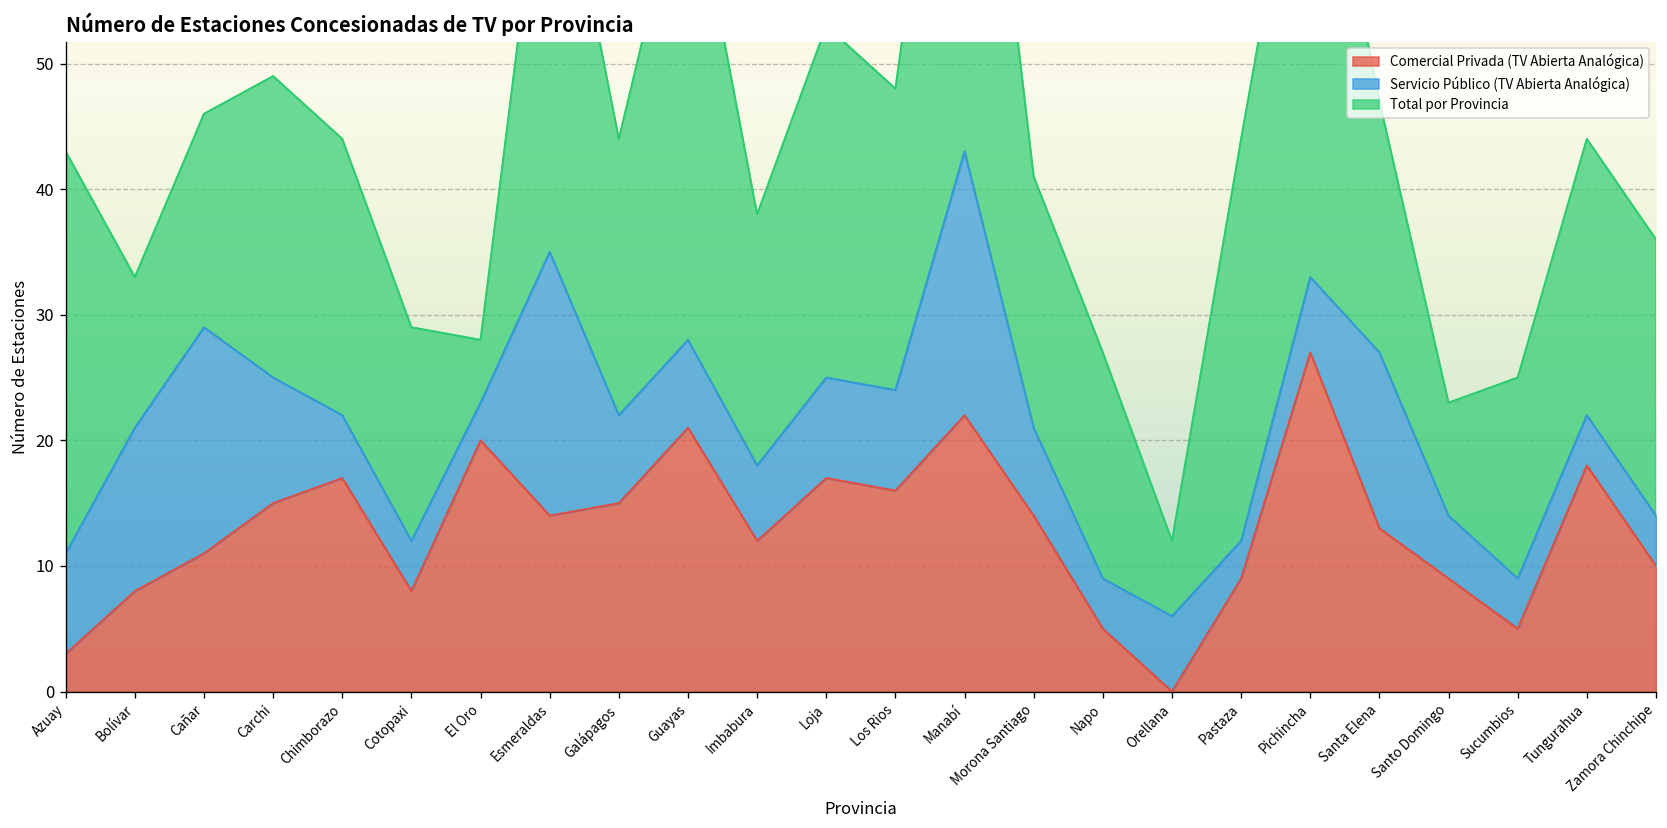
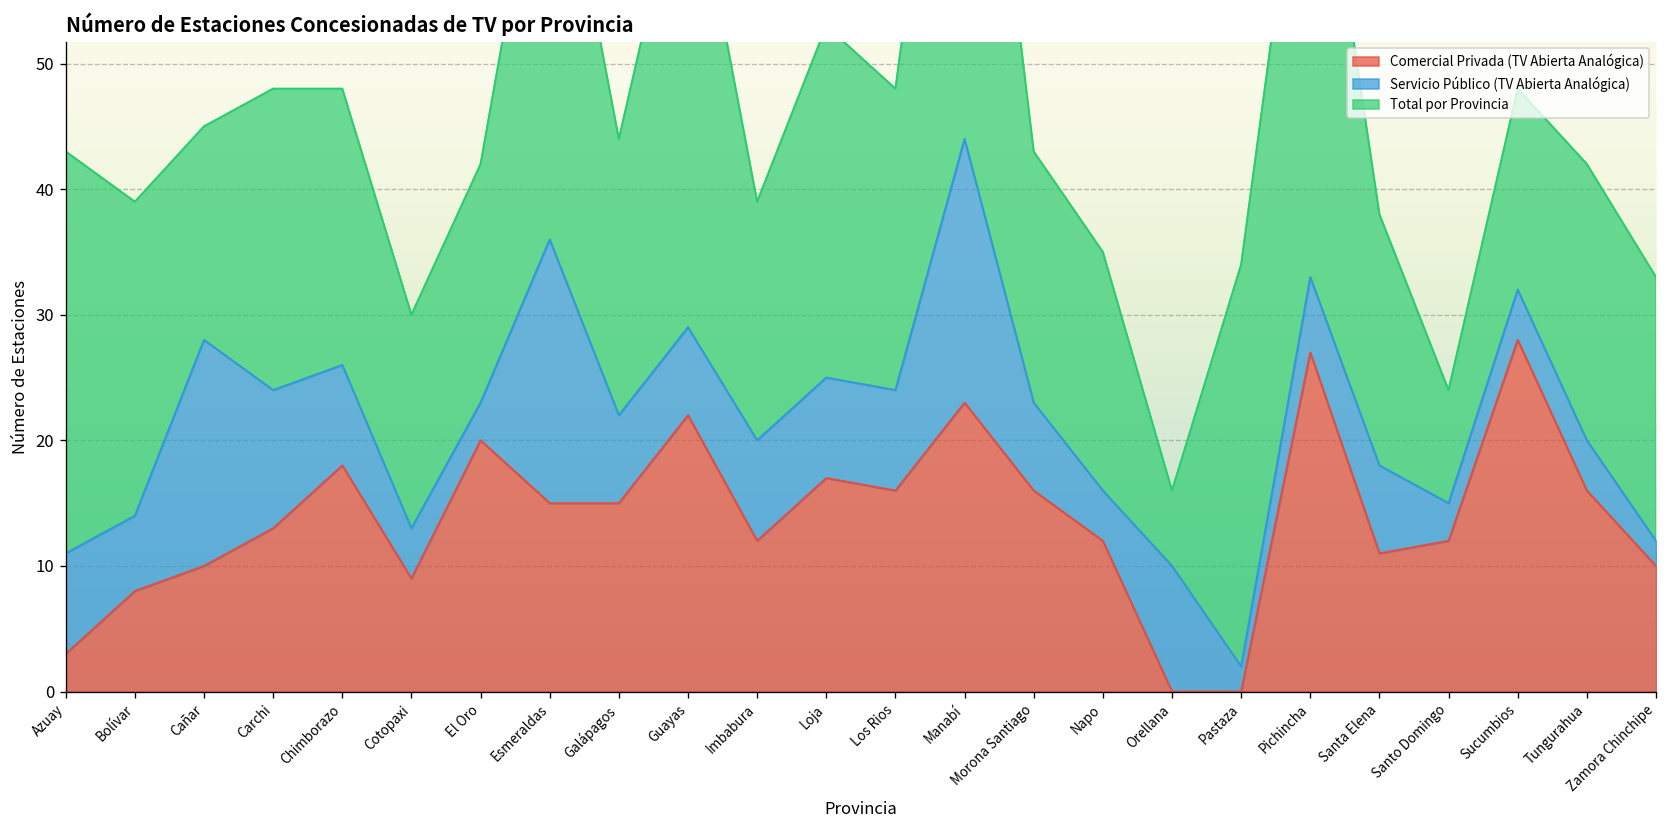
Servicio Público (TV Abierta Analógica), Bolívar: 13 -> 6
Total por Provincia, Bolívar: 12 -> 25
Comercial Privada (TV Abierta Analógica), Cañar: 11 -> 10
Comercial Privada (TV Abierta Analógica), Carchi: 15 -> 13
Servicio Público (TV Abierta Analógica), Carchi: 10 -> 11
Comercial Privada (TV Abierta Analógica), Chimborazo: 17 -> 18
Servicio Público (TV Abierta Analógica), Chimborazo: 5 -> 8
Comercial Privada (TV Abierta Analógica), Cotopaxi: 8 -> 9
Total por Provincia, El Oro: 5 -> 19
Comercial Privada (TV Abierta Analógica), Esmeraldas: 14 -> 15
Comercial Privada (TV Abierta Analógica), Guayas: 21 -> 22
Servicio Público (TV Abierta Analógica), Imbabura: 6 -> 8
Total por Provincia, Imbabura: 20 -> 19
Comercial Privada (TV Abierta Analógica), Manabí: 22 -> 23
Comercial Privada (TV Abierta Analógica), Morona Santiago: 14 -> 16
Comercial Privada (TV Abierta Analógica), Napo: 5 -> 12
Total por Provincia, Napo: 18 -> 19
Servicio Público (TV Abierta Analógica), Orellana: 6 -> 10
Comercial Privada (TV Abierta Analógica), Pastaza: 9 -> 0
Servicio Público (TV Abierta Analógica), Pastaza: 3 -> 2
Comercial Privada (TV Abierta Analógica), Santa Elena: 13 -> 11
Servicio Público (TV Abierta Analógica), Santa Elena: 14 -> 7
Comercial Privada (TV Abierta Analógica), Santo Domingo: 9 -> 12
Servicio Público (TV Abierta Analógica), Santo Domingo: 5 -> 3
Comercial Privada (TV Abierta Analógica), Sucumbios: 5 -> 28
Comercial Privada (TV Abierta Analógica), Tungurahua: 18 -> 16
Servicio Público (TV Abierta Analógica), Zamora Chinchipe: 4 -> 2
Total por Provincia, Zamora Chinchipe: 22 -> 21
